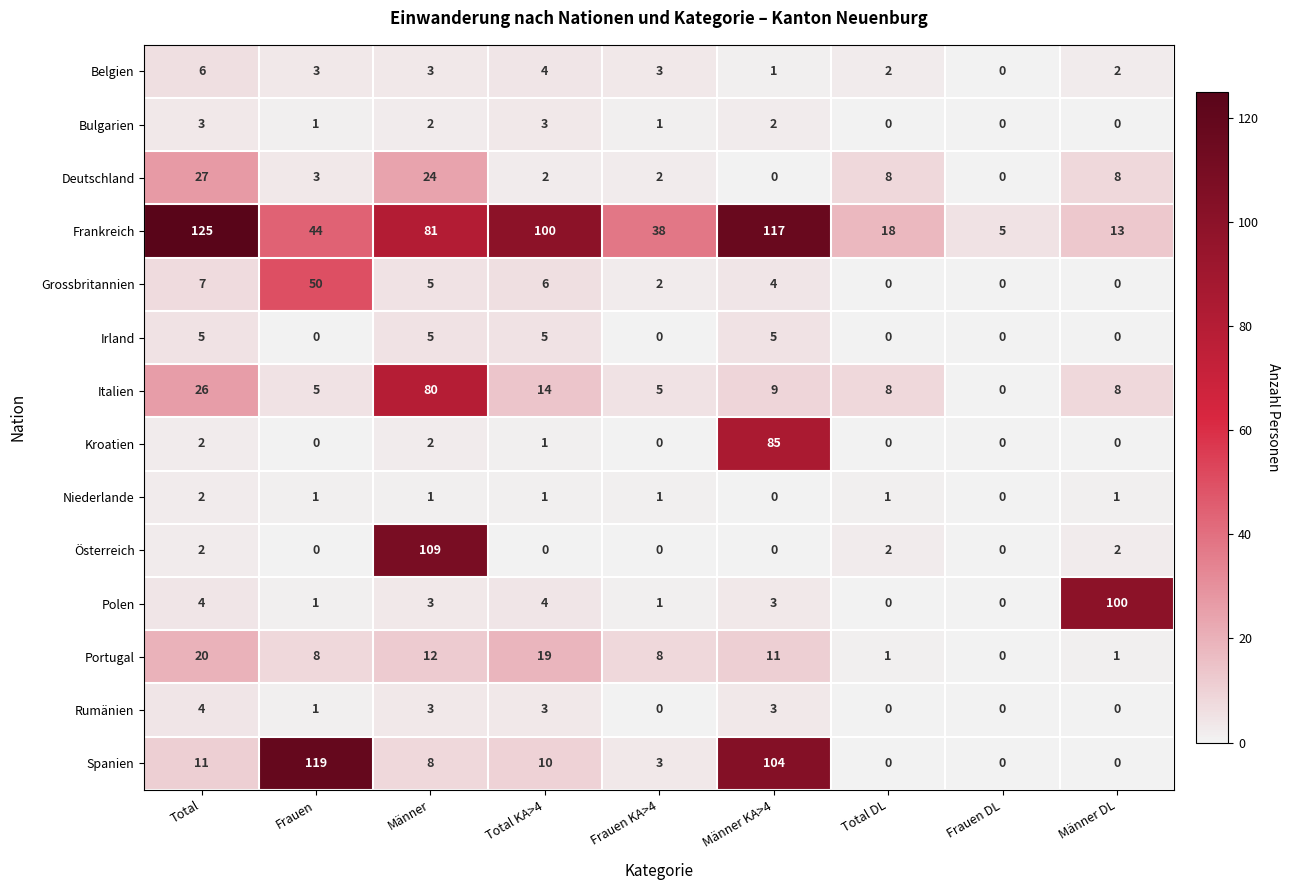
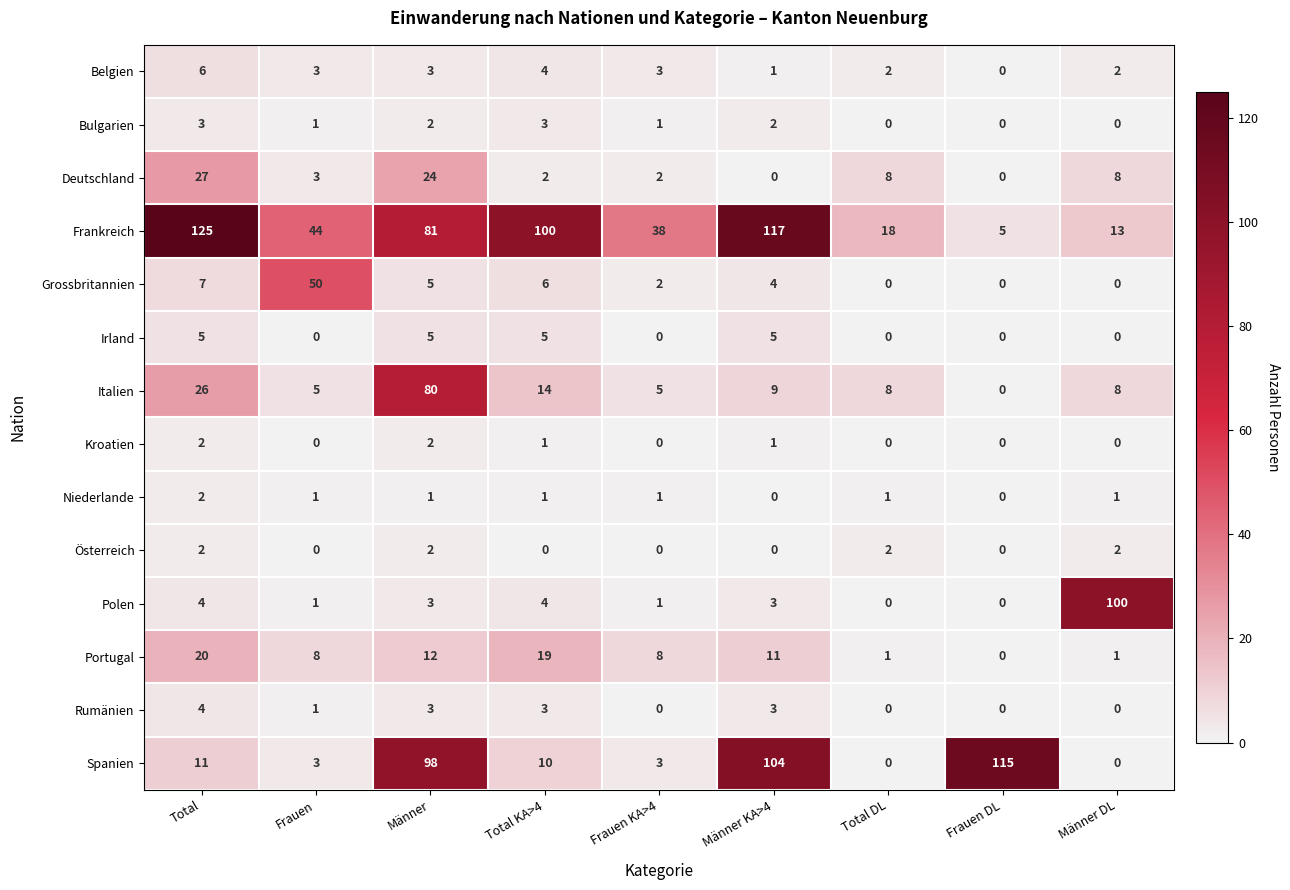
Kroatien, Männer KA>4: 85 -> 1
Österreich, Männer: 109 -> 2
Spanien, Frauen: 119 -> 3
Spanien, Männer: 8 -> 98
Spanien, Frauen DL: 0 -> 115
